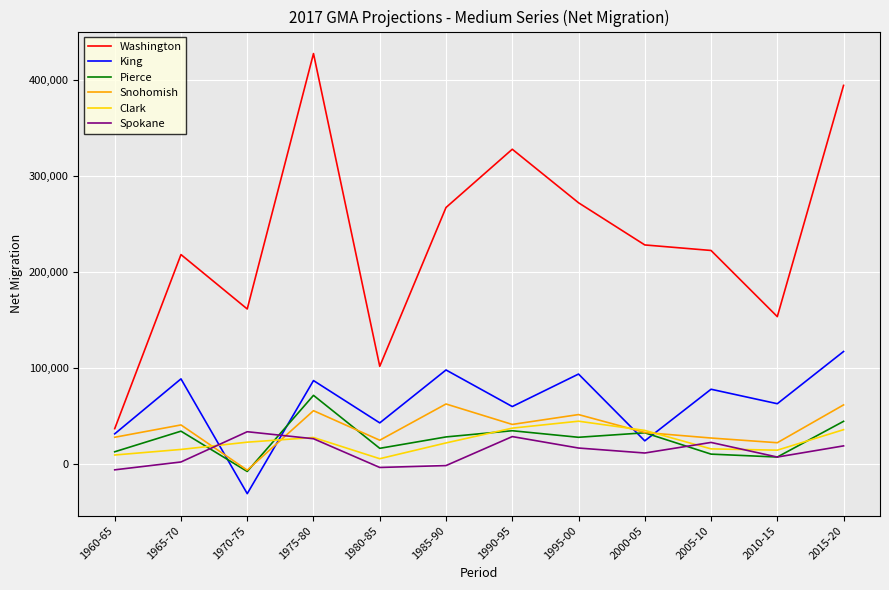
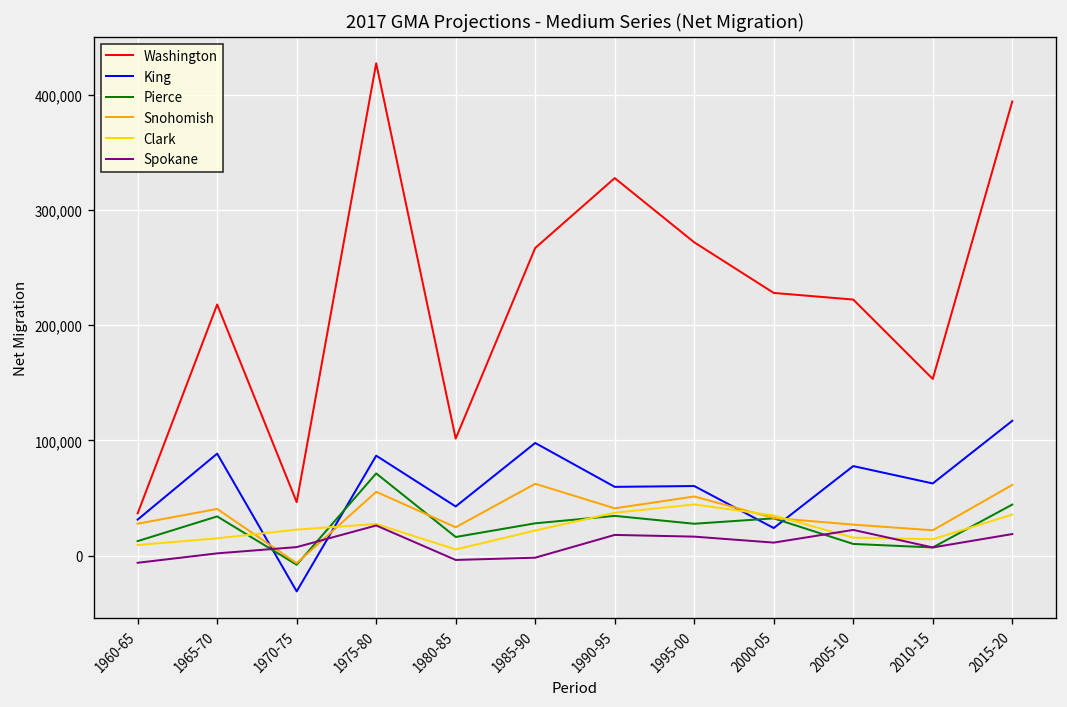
Washington, 1970-75: 160,000 -> 50,000
Spokane, 1970-75: 30,000 -> 10,000
Spokane, 1990-95: 30,000 -> 20,000
King, 1995-00: 90,000 -> 60,000
